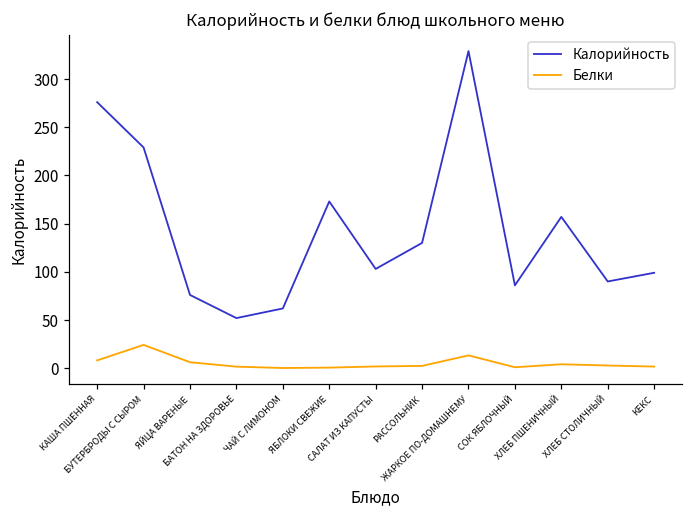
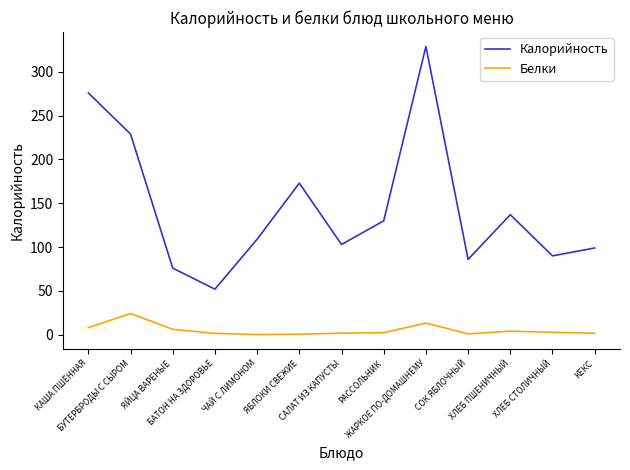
Калорийность, ЧАЙ С ЛИМОНОМ: 60 -> 110
Калорийность, ХЛЕБ ПШЕНИЧНЫЙ: 160 -> 140
